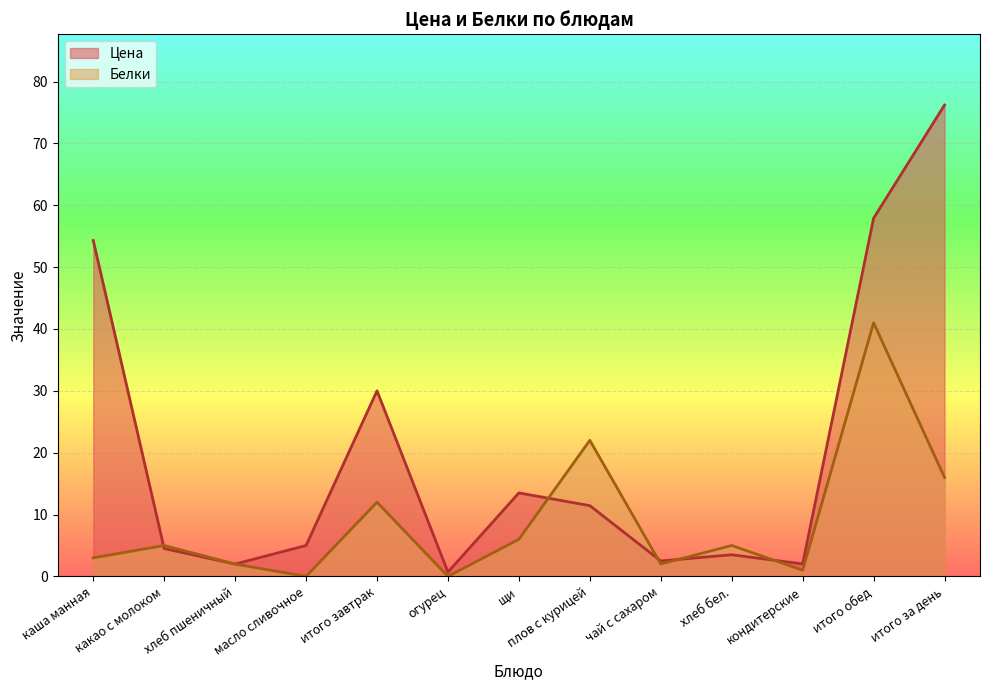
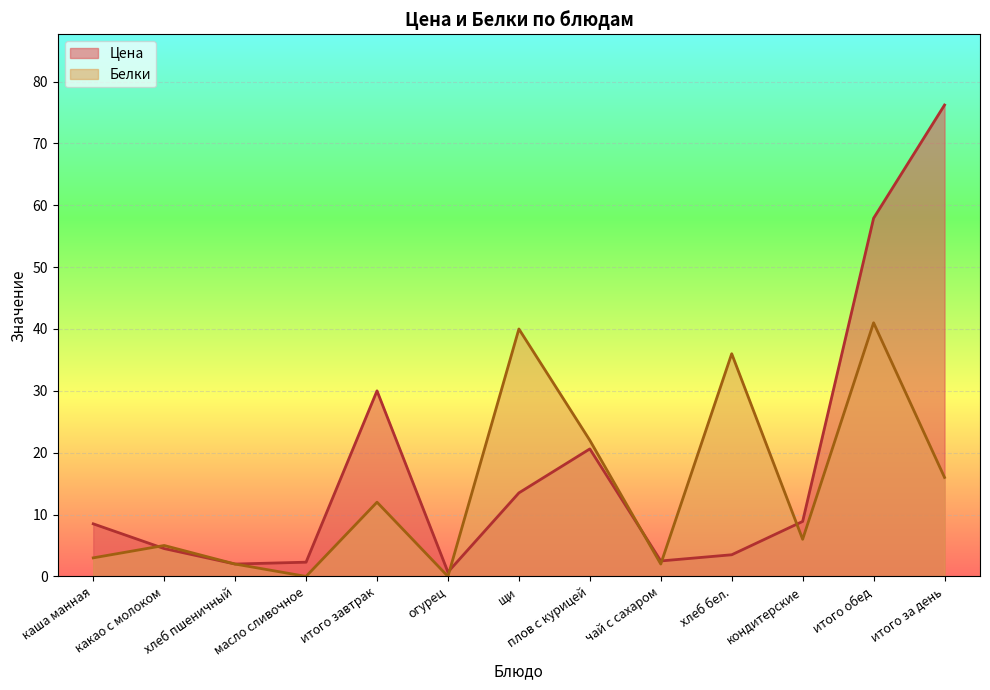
Цена, каша манная: 54 -> 9
Цена, масло сливочное: 5 -> 2
Белки, щи: 6 -> 40
Цена, плов с курицей: 11 -> 21
Белки, хлеб бел.: 5 -> 36
Цена, кондитерские: 2 -> 9
Белки, кондитерские: 1 -> 6
